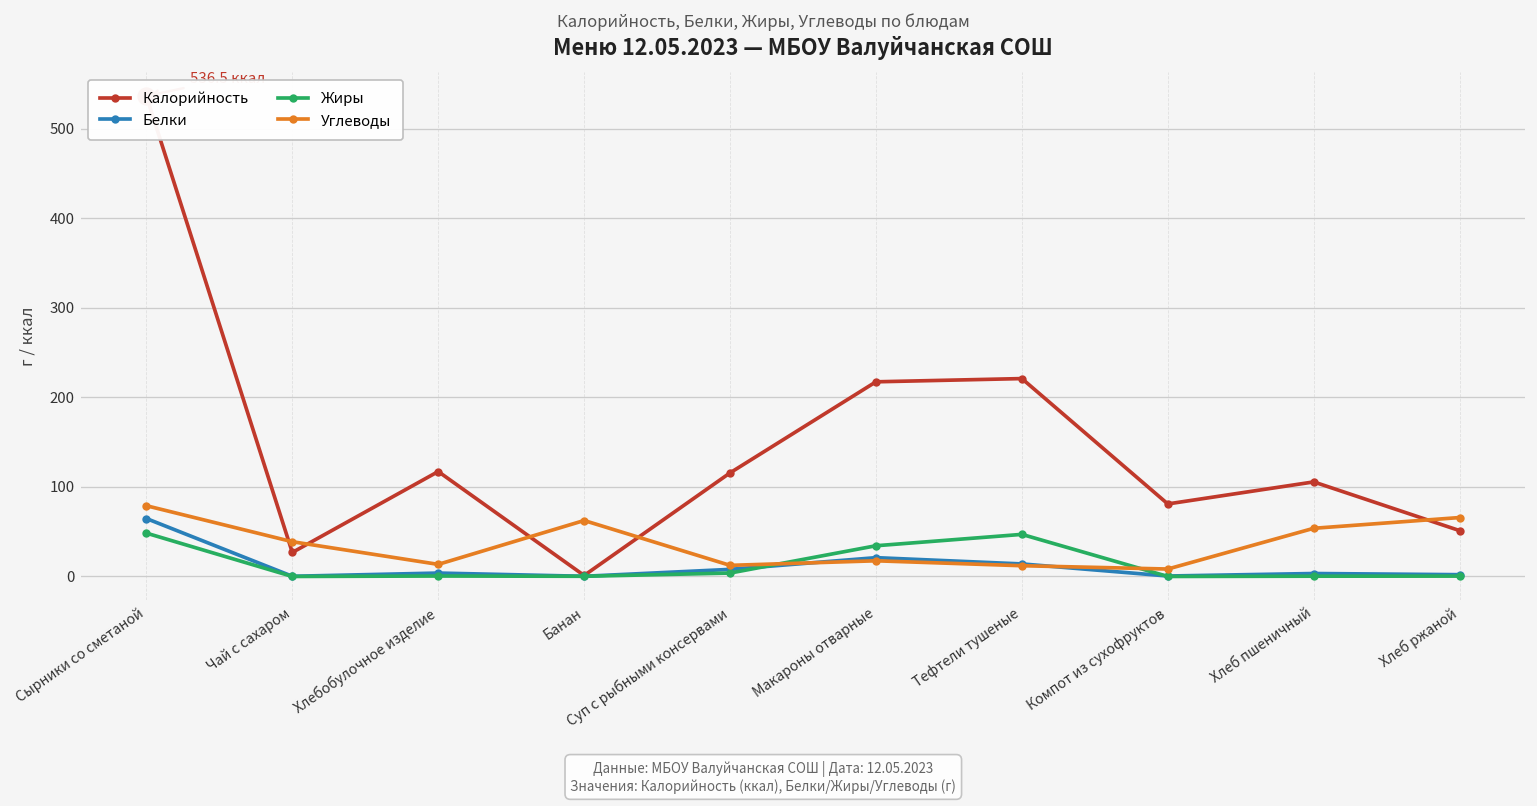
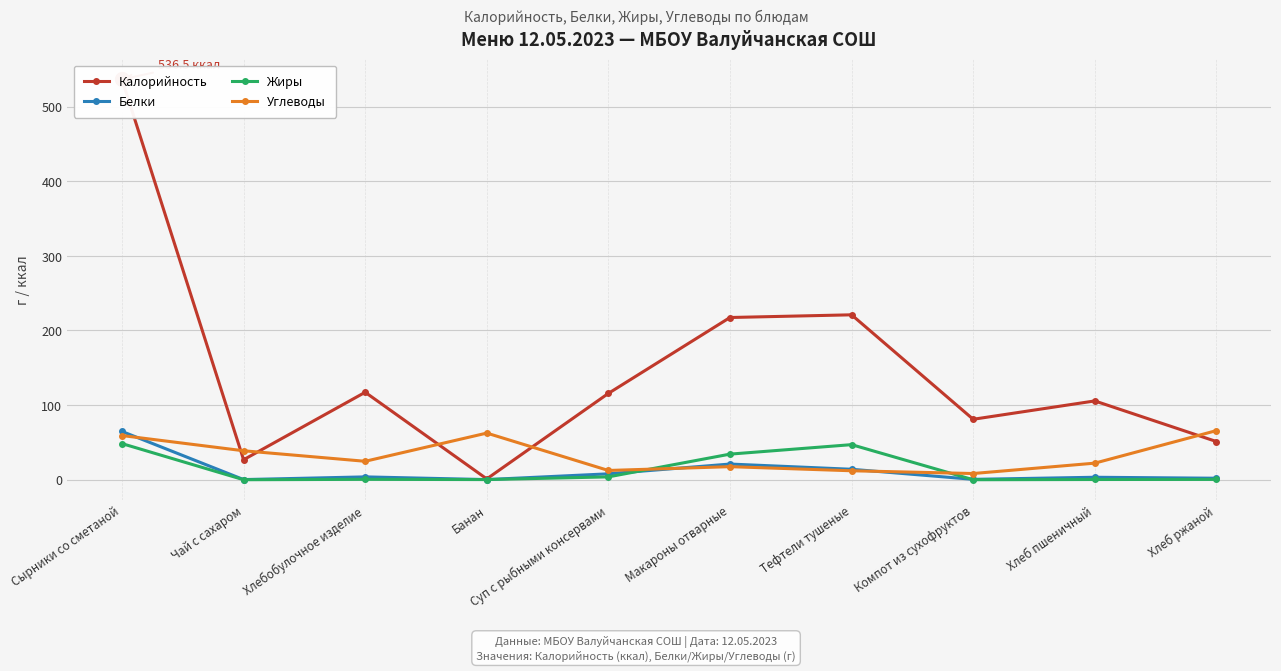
Углеводы, Сырники со сметаной: 80 -> 60
Углеводы, Хлебобулочное изделие: 10 -> 20
Углеводы, Хлеб пшеничный: 50 -> 20
